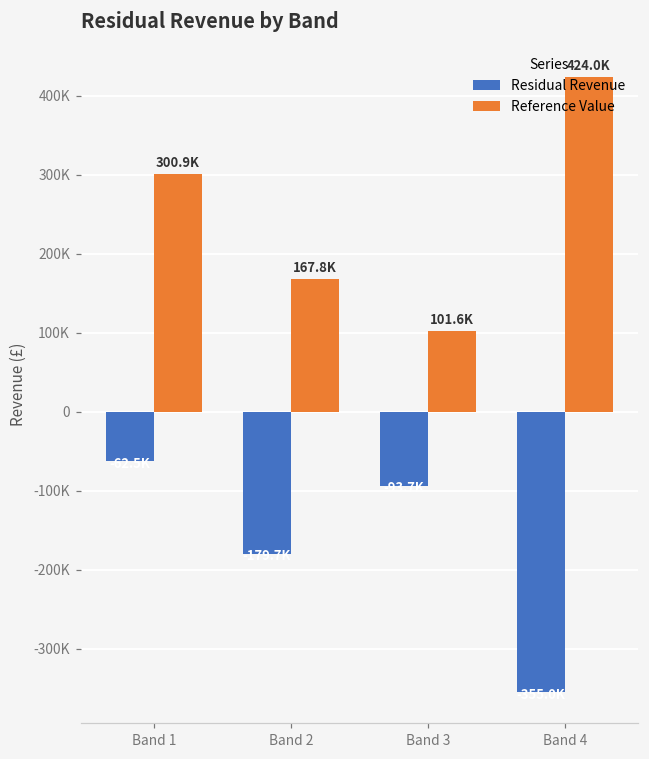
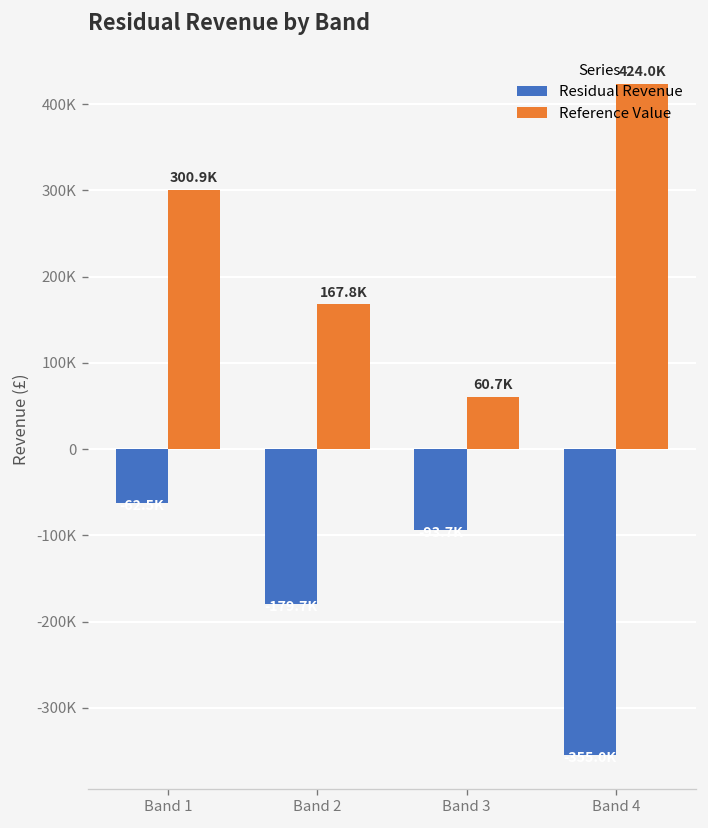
Reference Value, Band 3: 101.6K -> 60.7K
